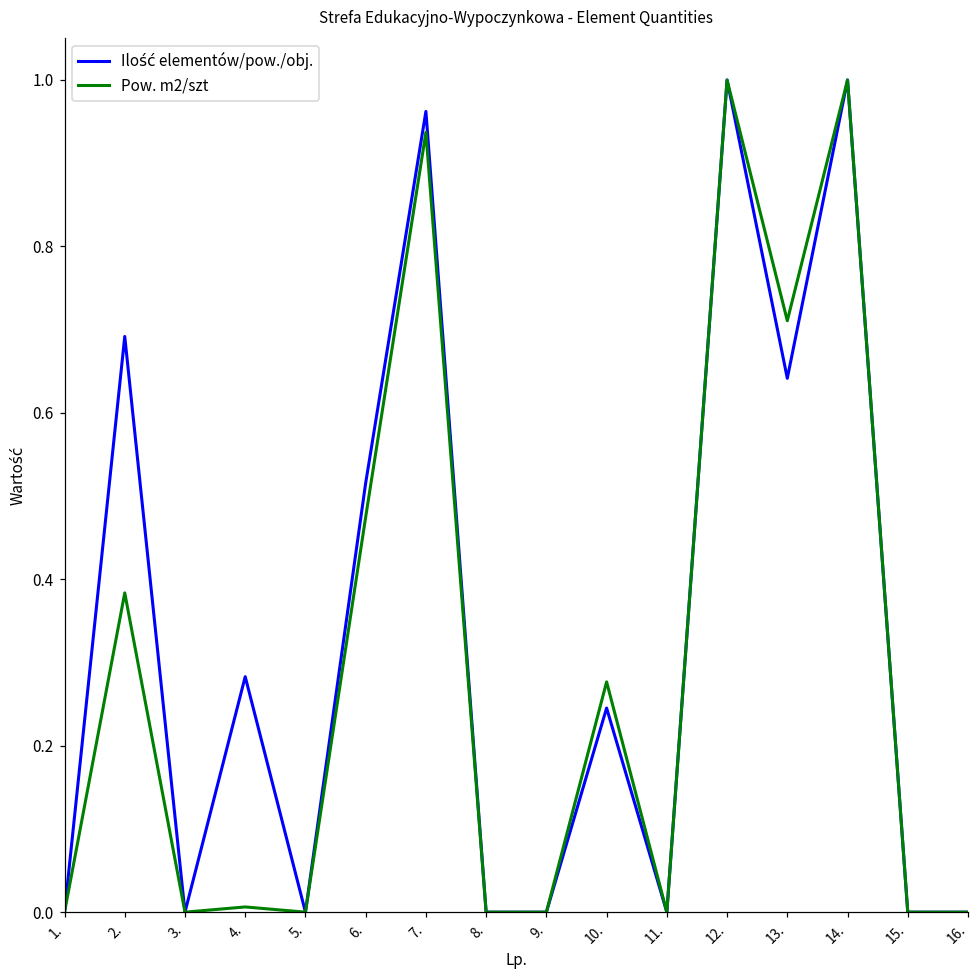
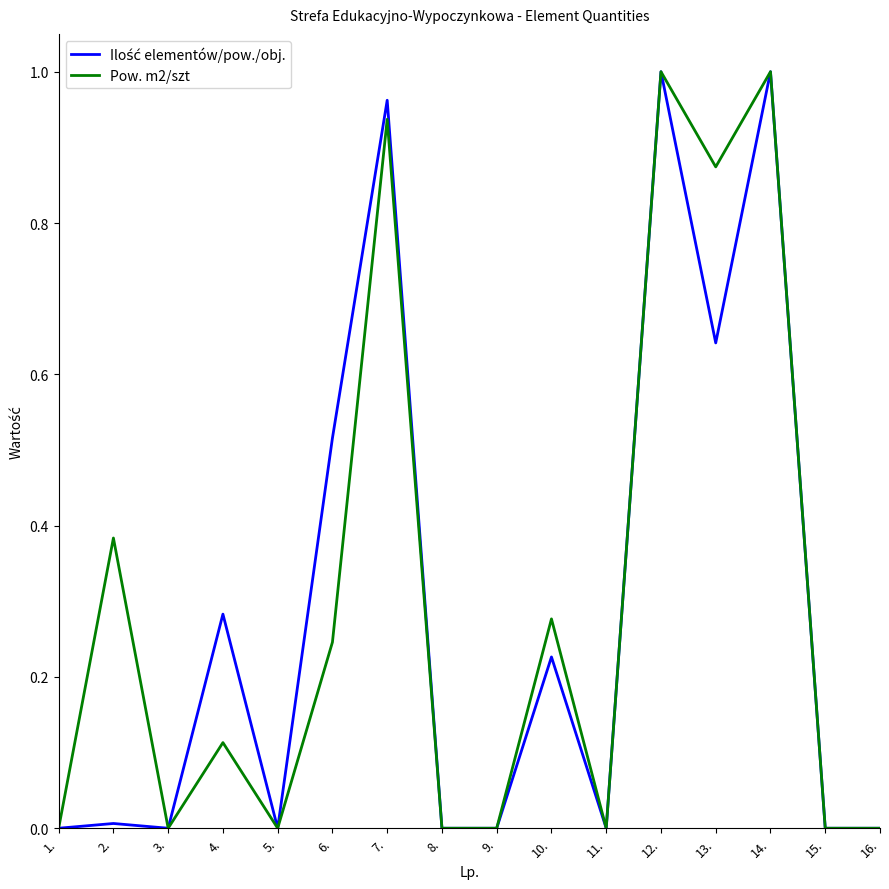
Ilość elementów/pow./obj., 2.: 0.69 -> 0.01
Pow. m2/szt, 4.: 0.01 -> 0.11
Pow. m2/szt, 6.: 0.47 -> 0.25
Ilość elementów/pow./obj., 10.: 0.25 -> 0.23
Pow. m2/szt, 13.: 0.71 -> 0.87
